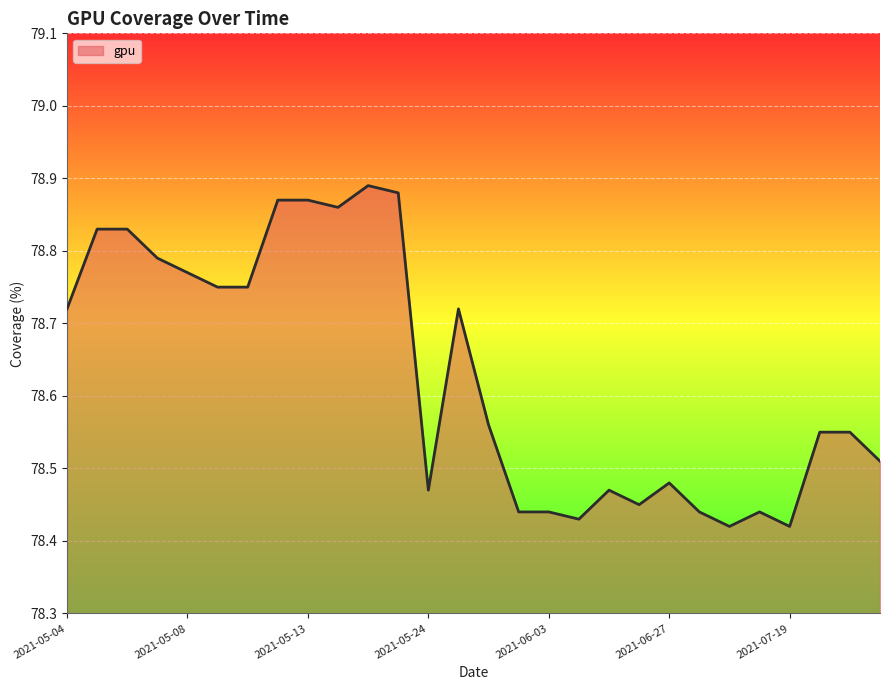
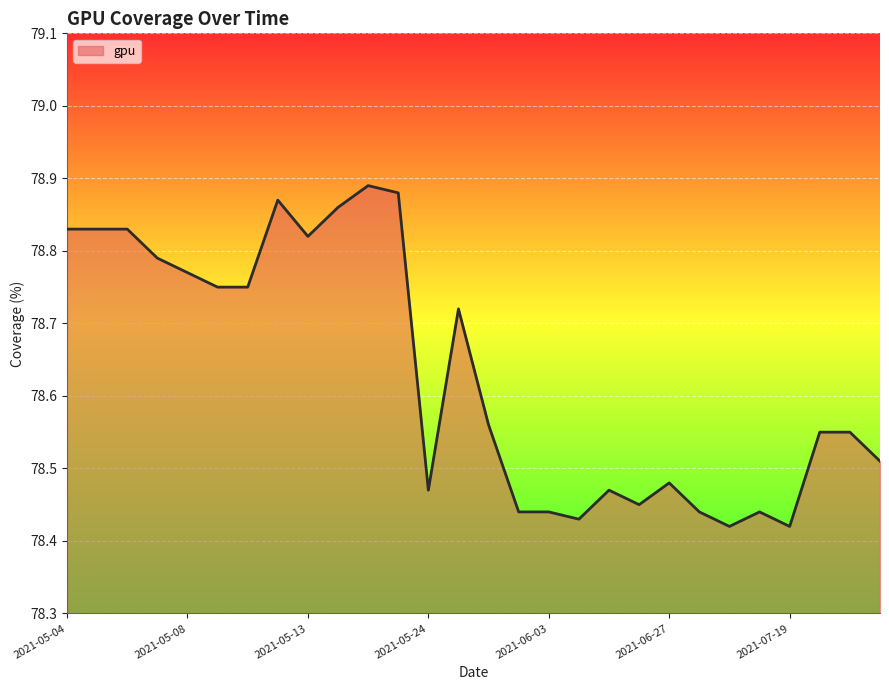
2021-05-04: 78.72 -> 78.83
2021-05-13: 78.87 -> 78.82
